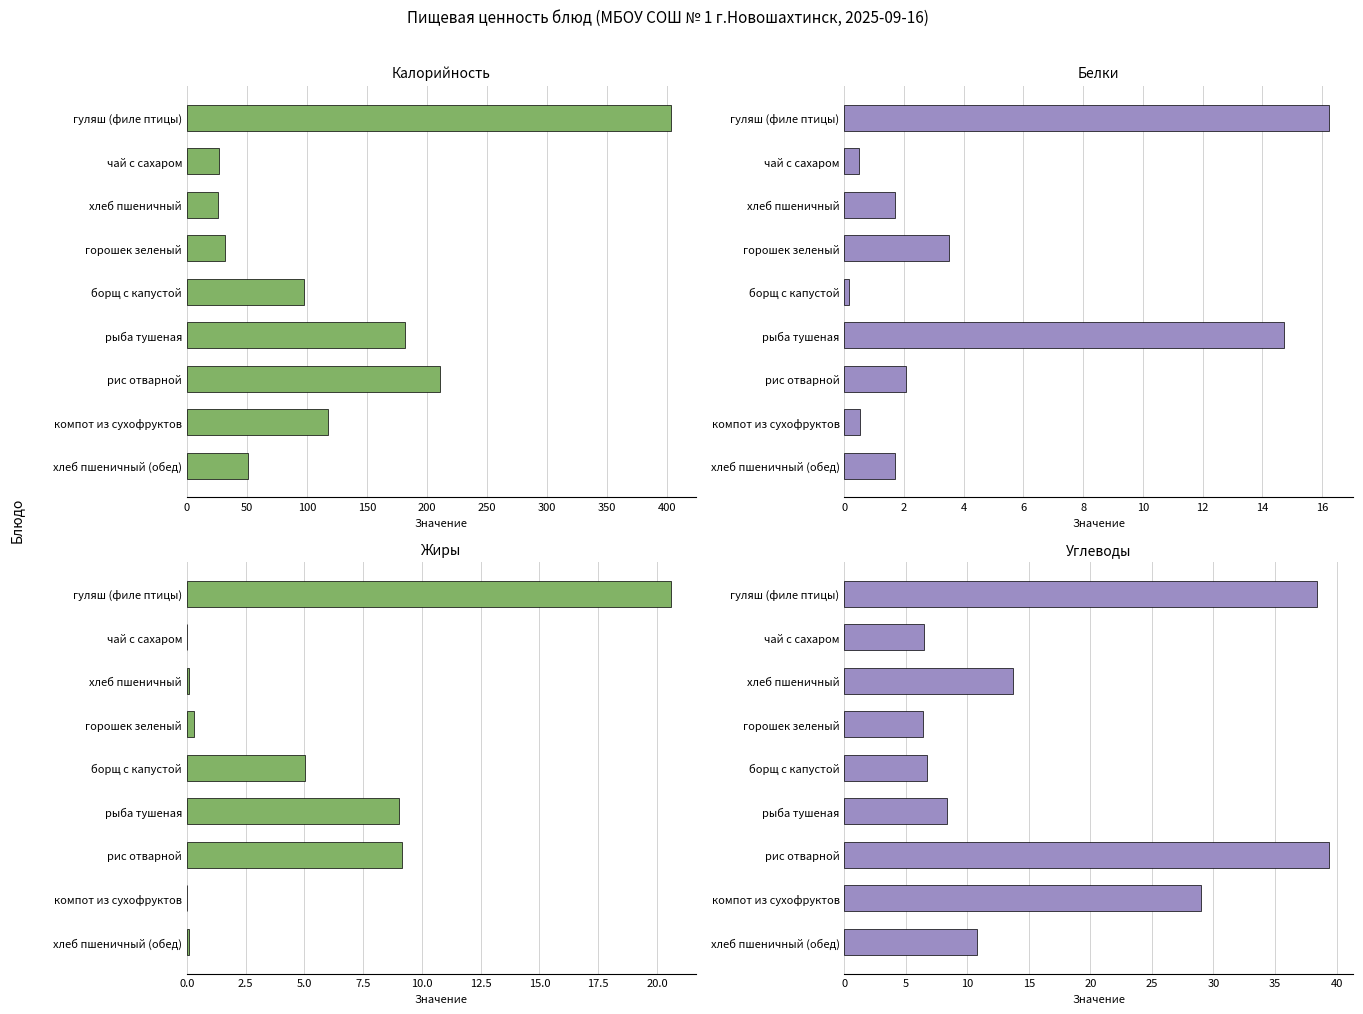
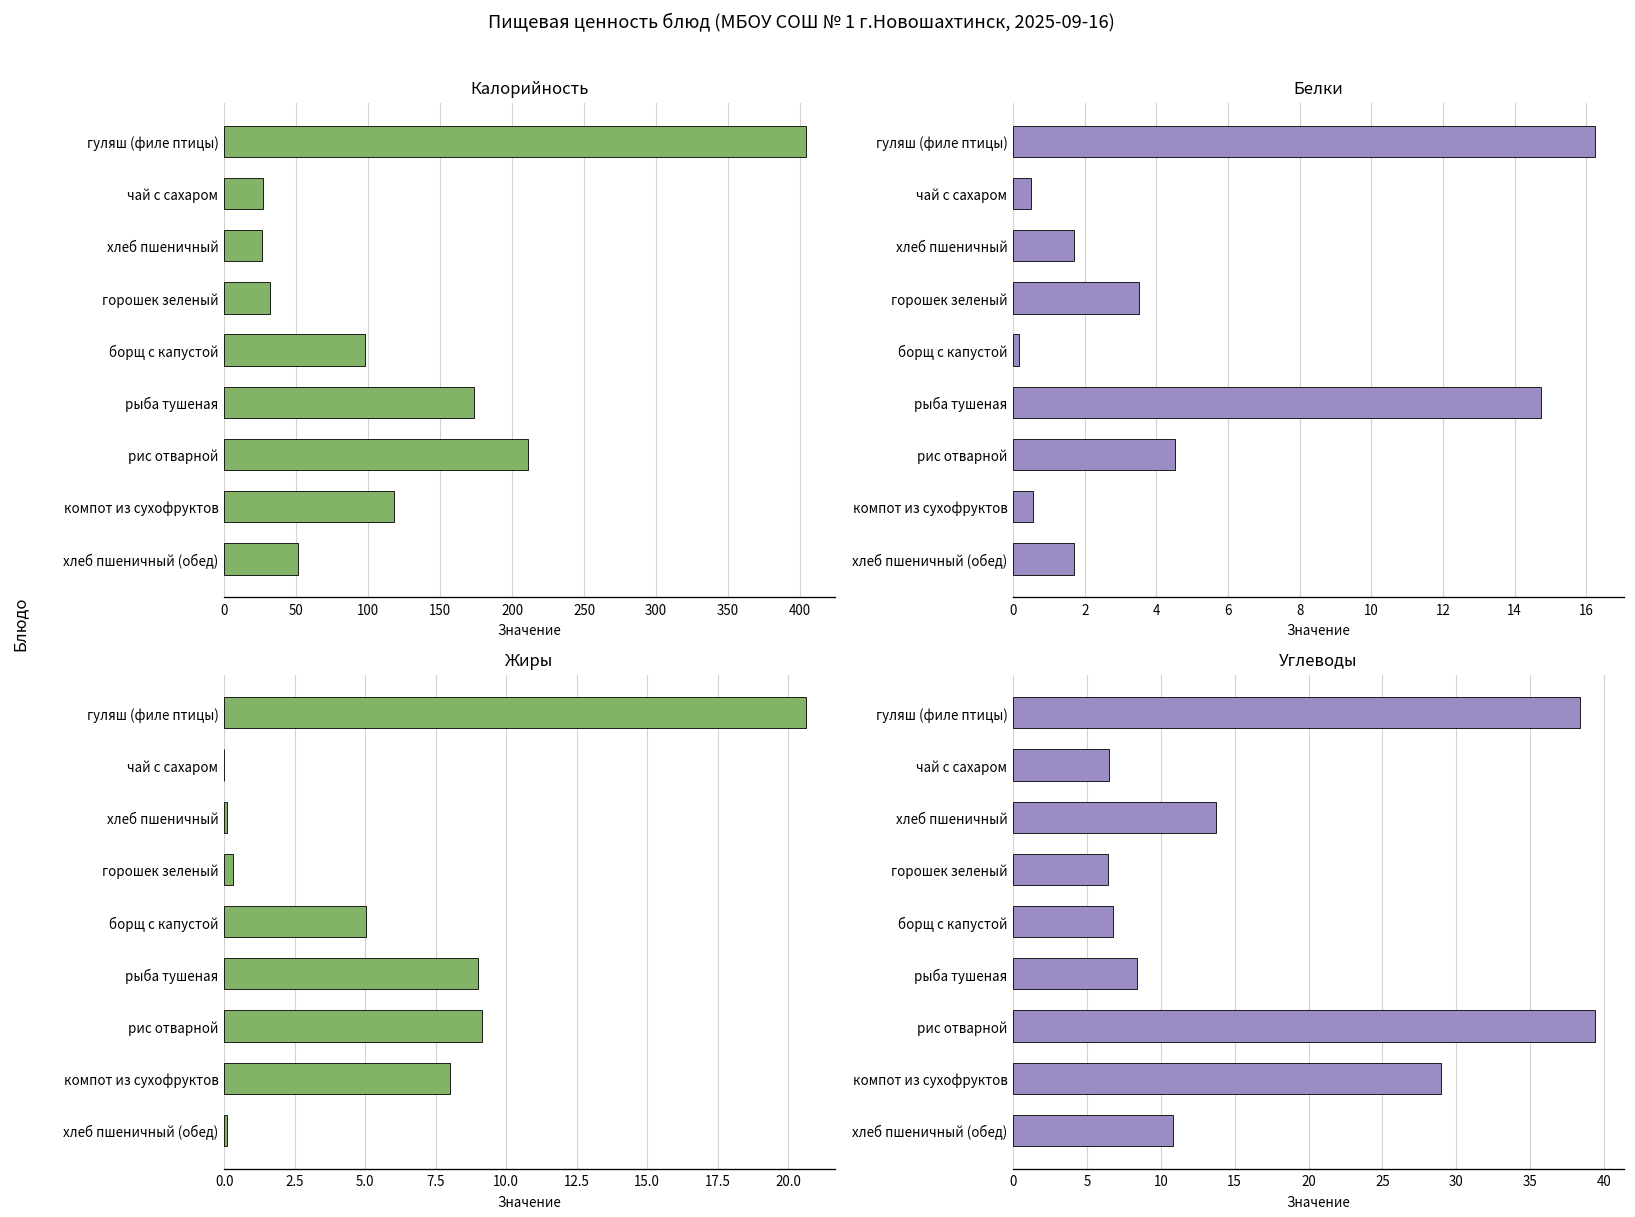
Калорийность, рыба тушеная: 182 -> 174
Белки, рис отварной: 2.1 -> 4.5
Жиры, компот из сухофруктов: 0 -> 8
